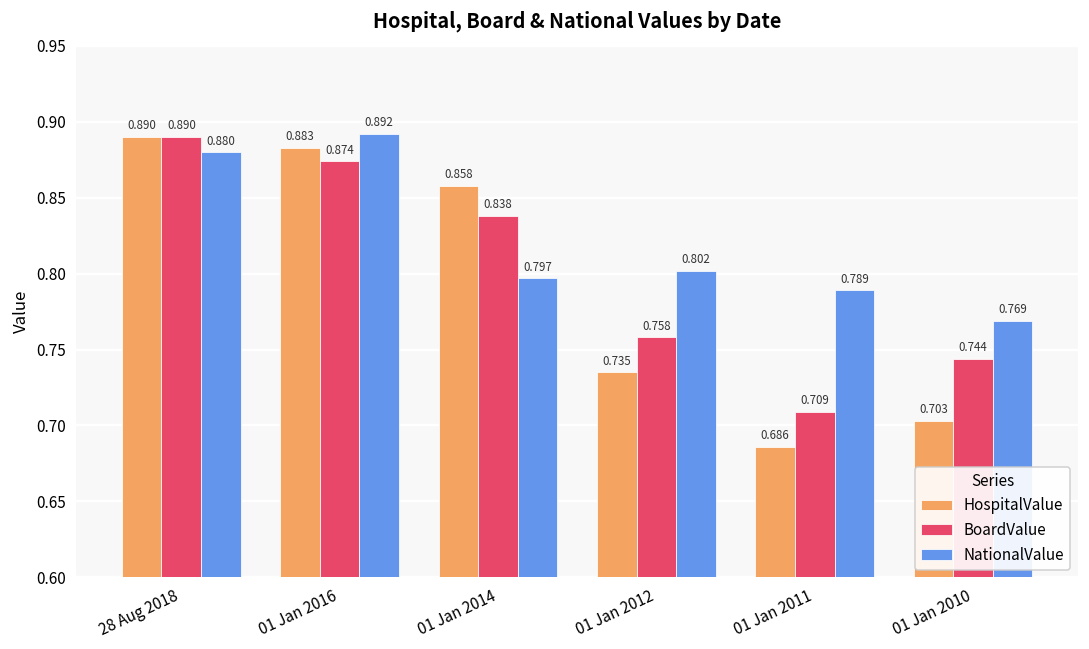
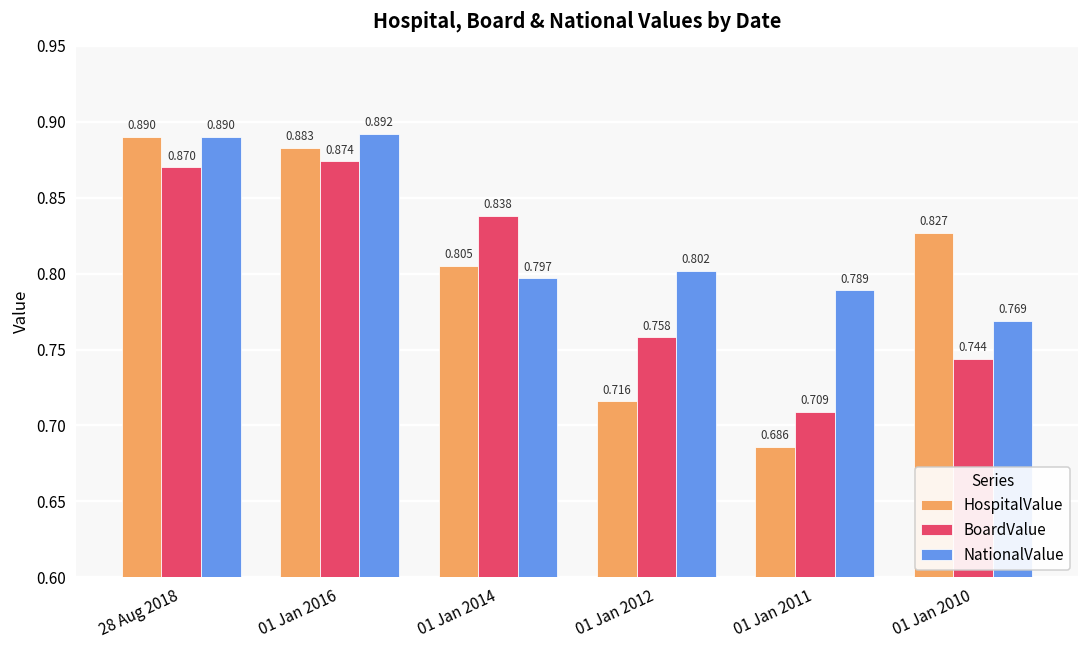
BoardValue, 28 Aug 2018: 0.890 -> 0.870
NationalValue, 28 Aug 2018: 0.880 -> 0.890
HospitalValue, 01 Jan 2014: 0.858 -> 0.805
HospitalValue, 01 Jan 2012: 0.735 -> 0.716
HospitalValue, 01 Jan 2010: 0.703 -> 0.827
